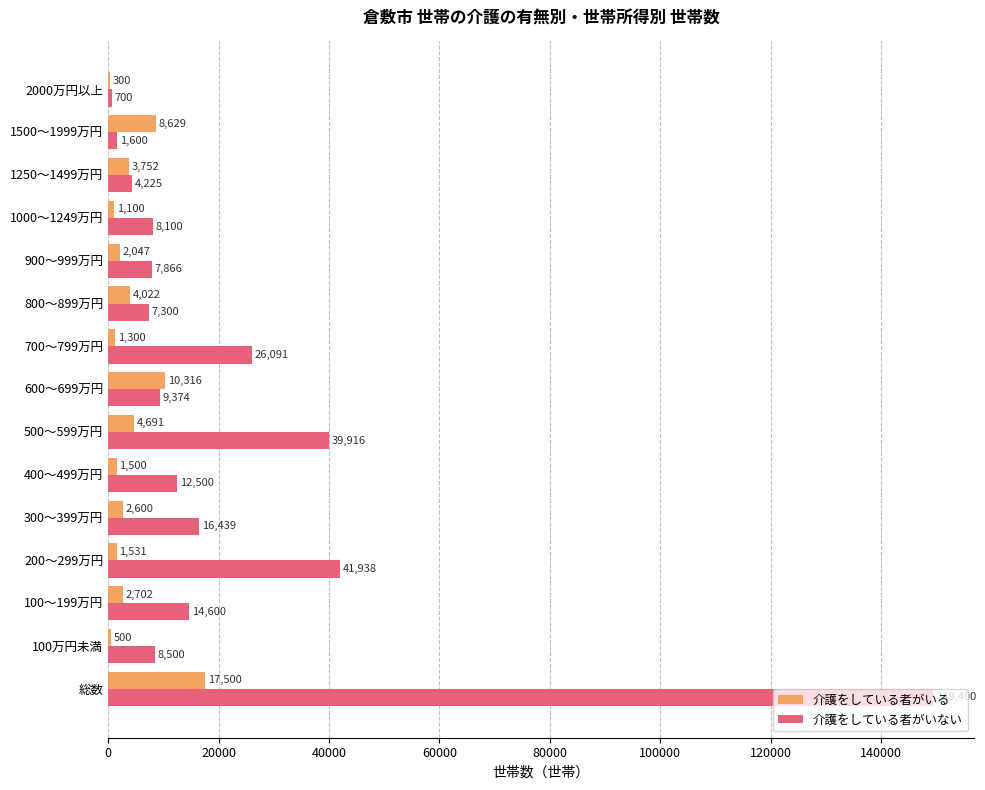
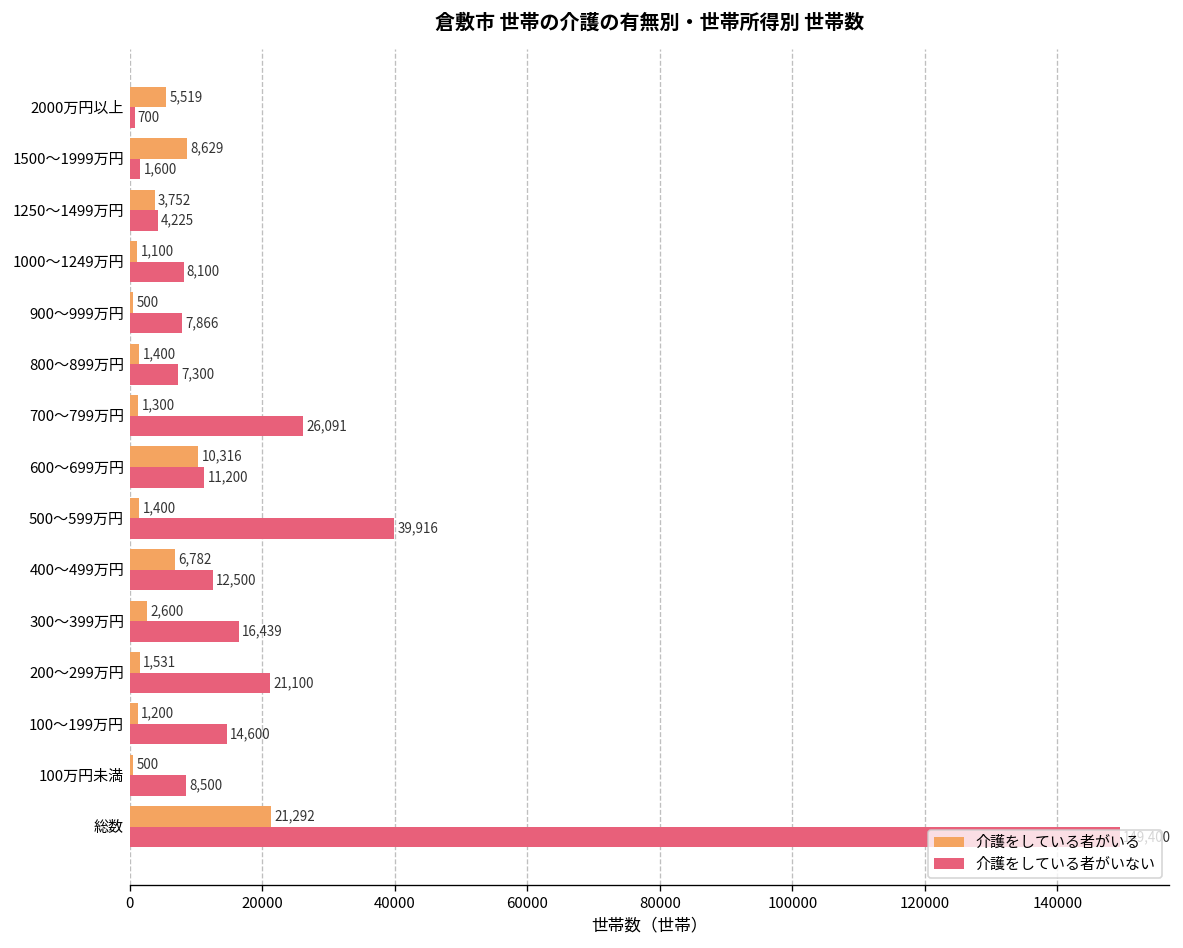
介護をしている者がいる, 2000万円以上: 300 -> 5,519
介護をしている者がいる, 900～999万円: 2,047 -> 500
介護をしている者がいる, 800～899万円: 4,022 -> 1,400
介護をしている者がいない, 600～699万円: 9,374 -> 11,200
介護をしている者がいる, 500～599万円: 4,691 -> 1,400
介護をしている者がいる, 400～499万円: 1,500 -> 6,782
介護をしている者がいない, 200～299万円: 41,938 -> 21,100
介護をしている者がいる, 100～199万円: 2,702 -> 1,200
介護をしている者がいる, 総数: 17,500 -> 21,292
